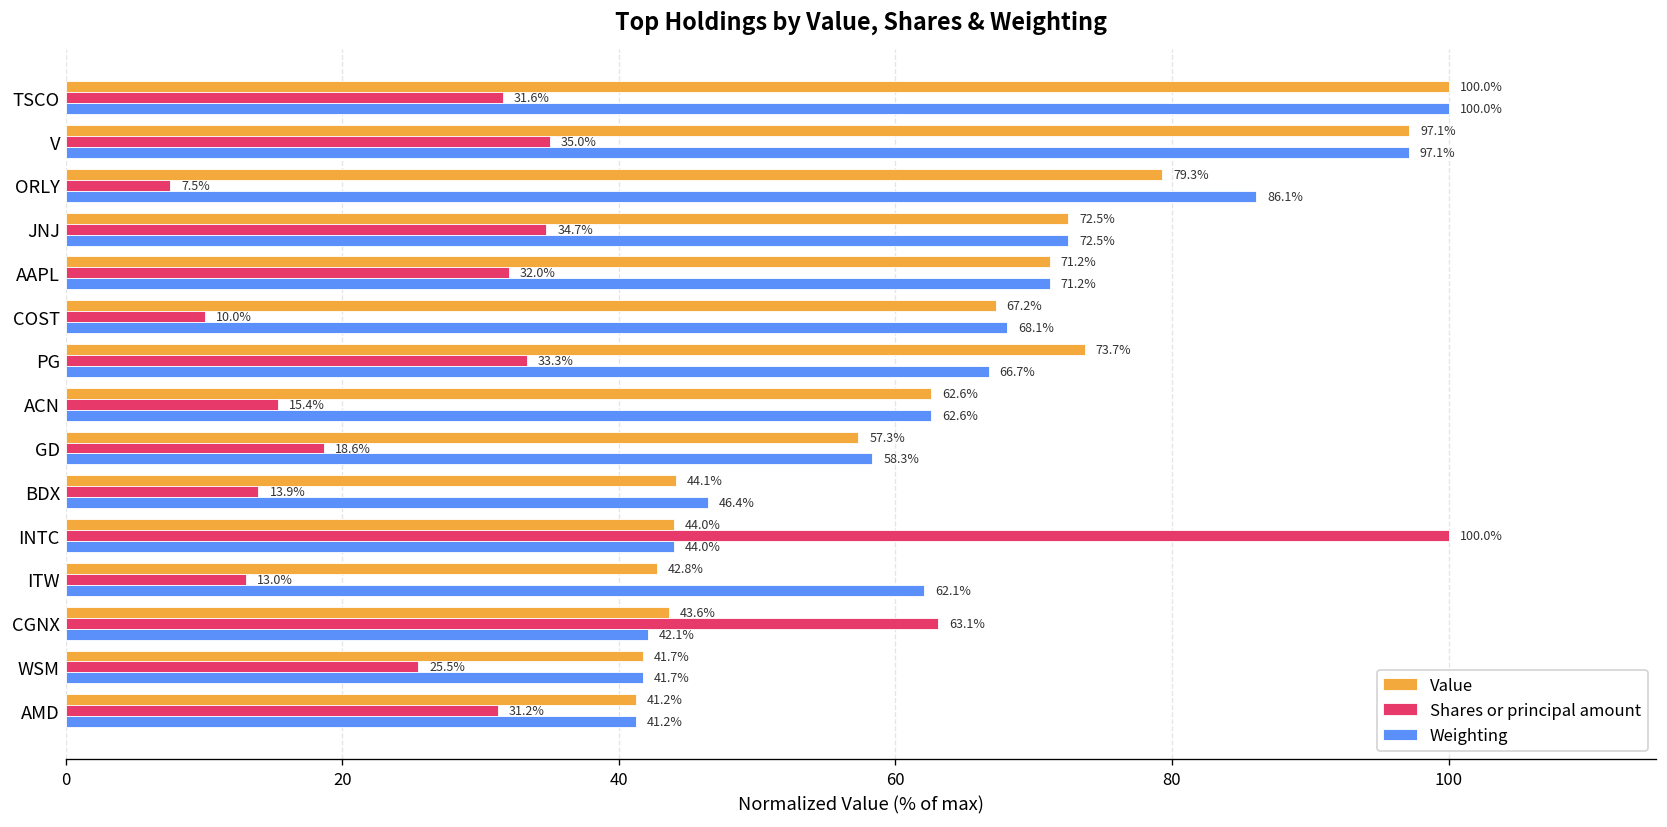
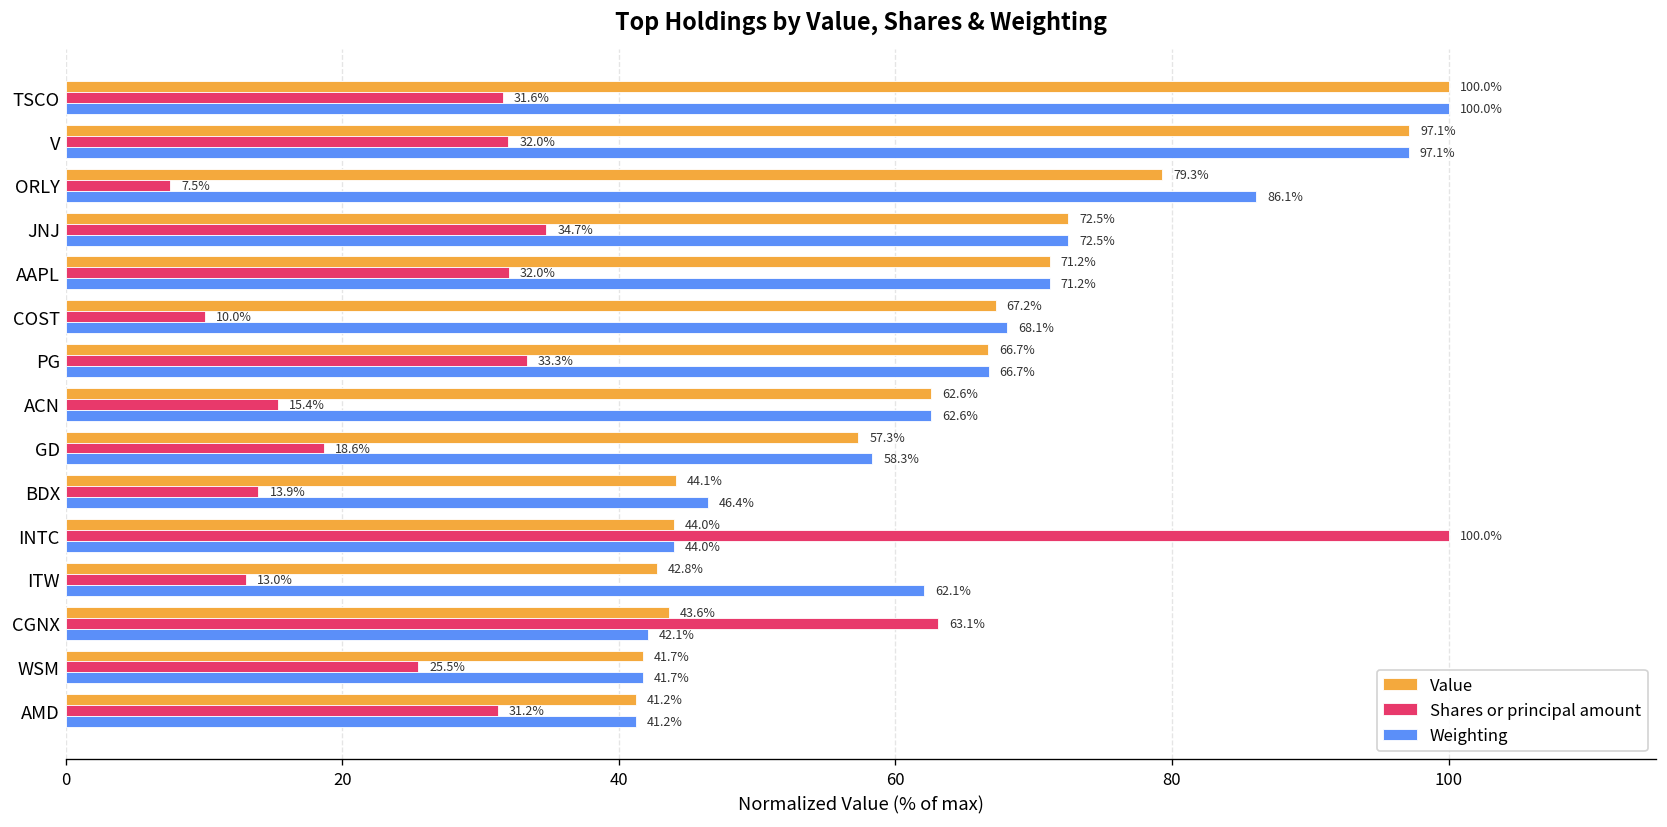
Shares or principal amount, V: 35.0% -> 32.0%
Value, PG: 73.7% -> 66.7%
